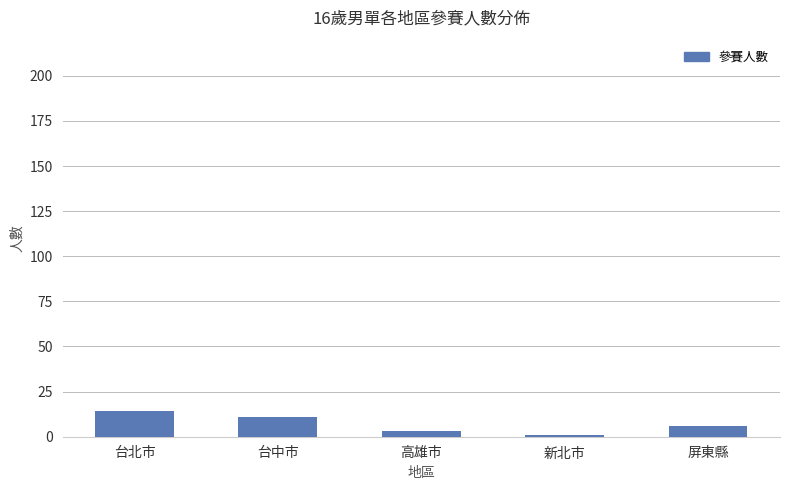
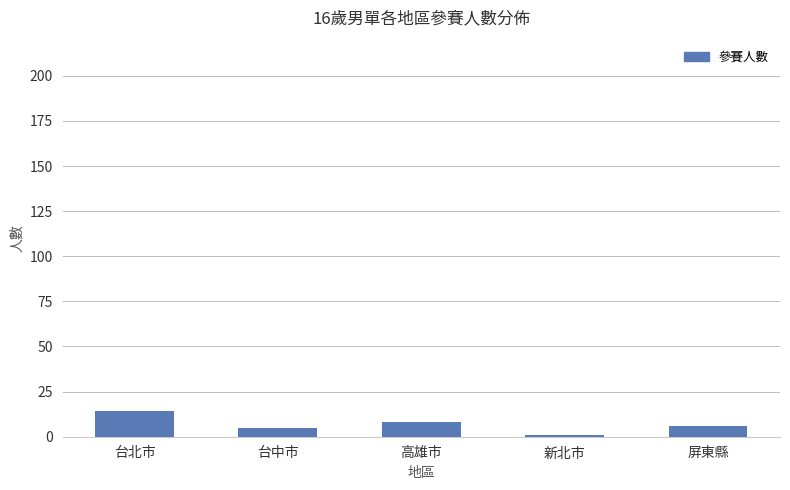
台中市: 11 -> 5
高雄市: 3 -> 8
